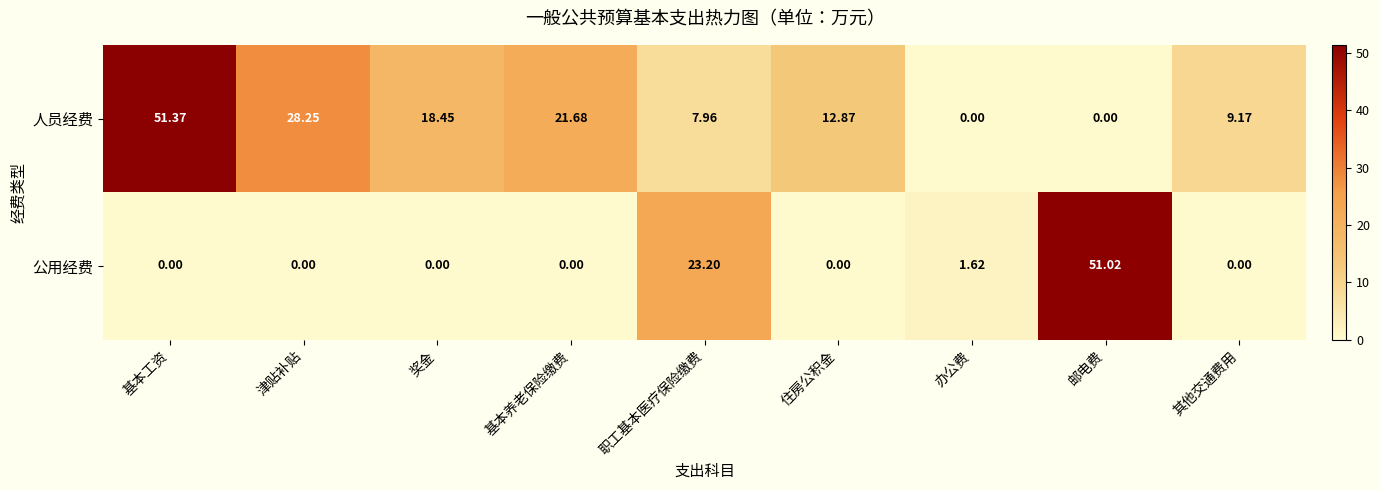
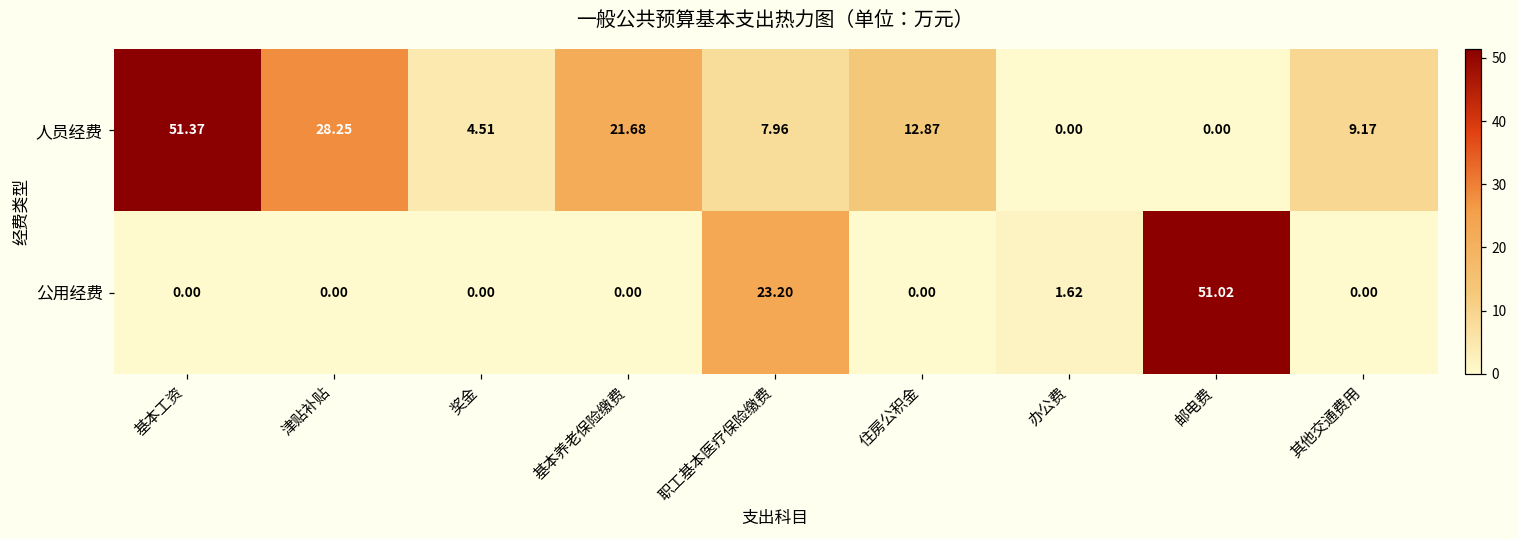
人员经费, 奖金: 18.45 -> 4.51
